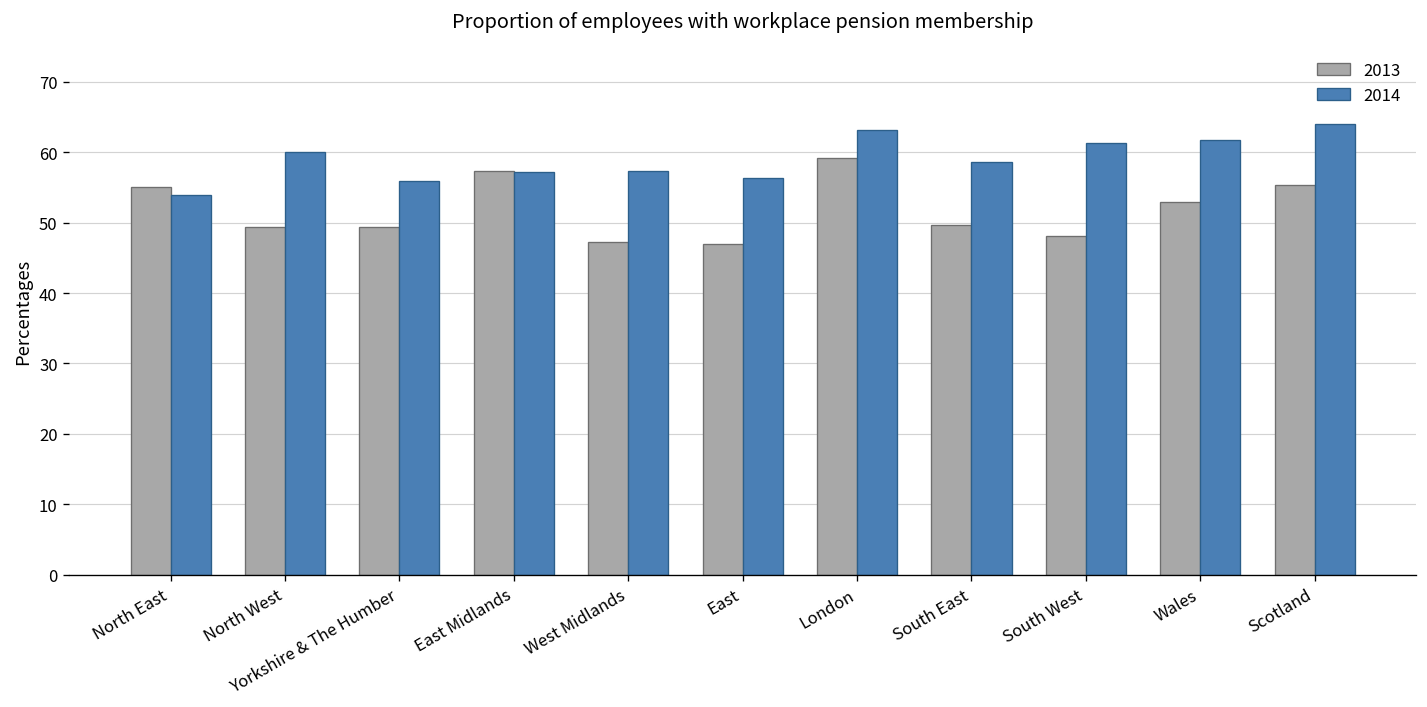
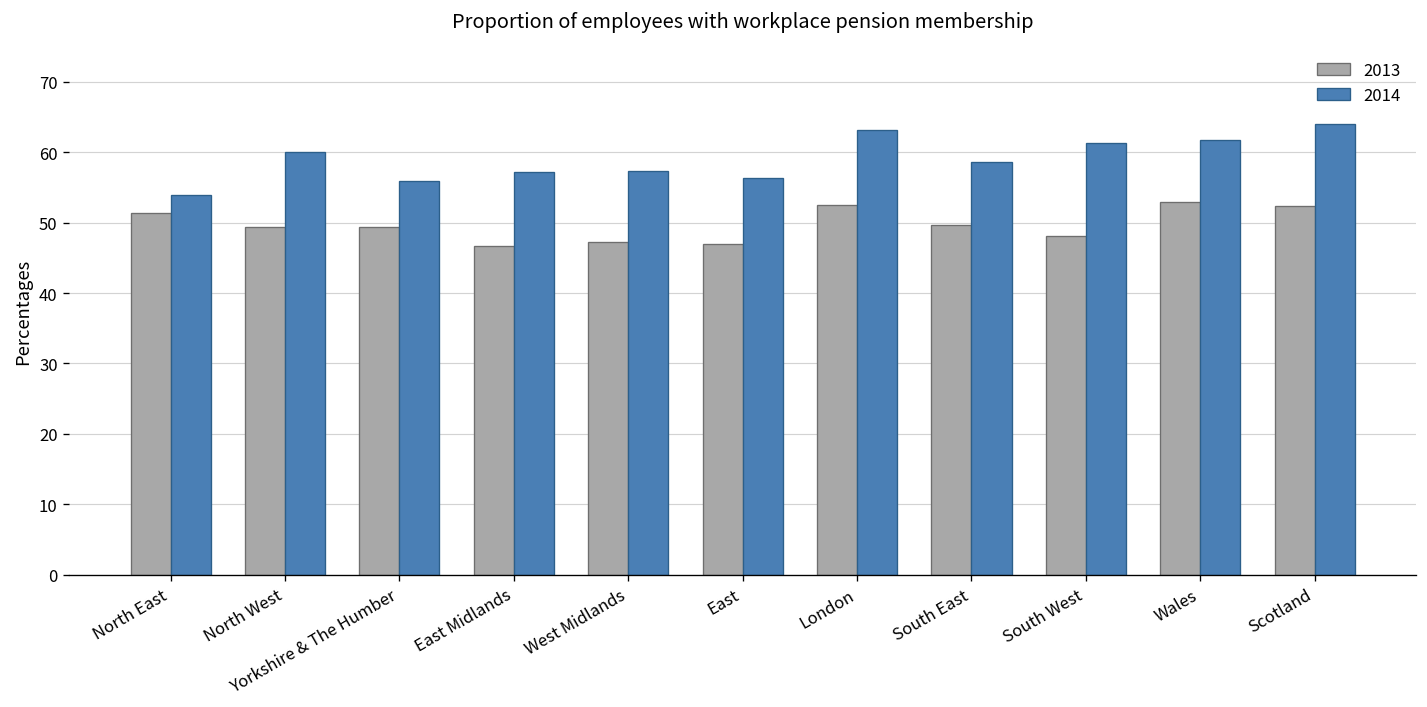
2013, North East: 55 -> 51
2013, East Midlands: 57 -> 47
2013, London: 59 -> 53
2013, Scotland: 55 -> 52
